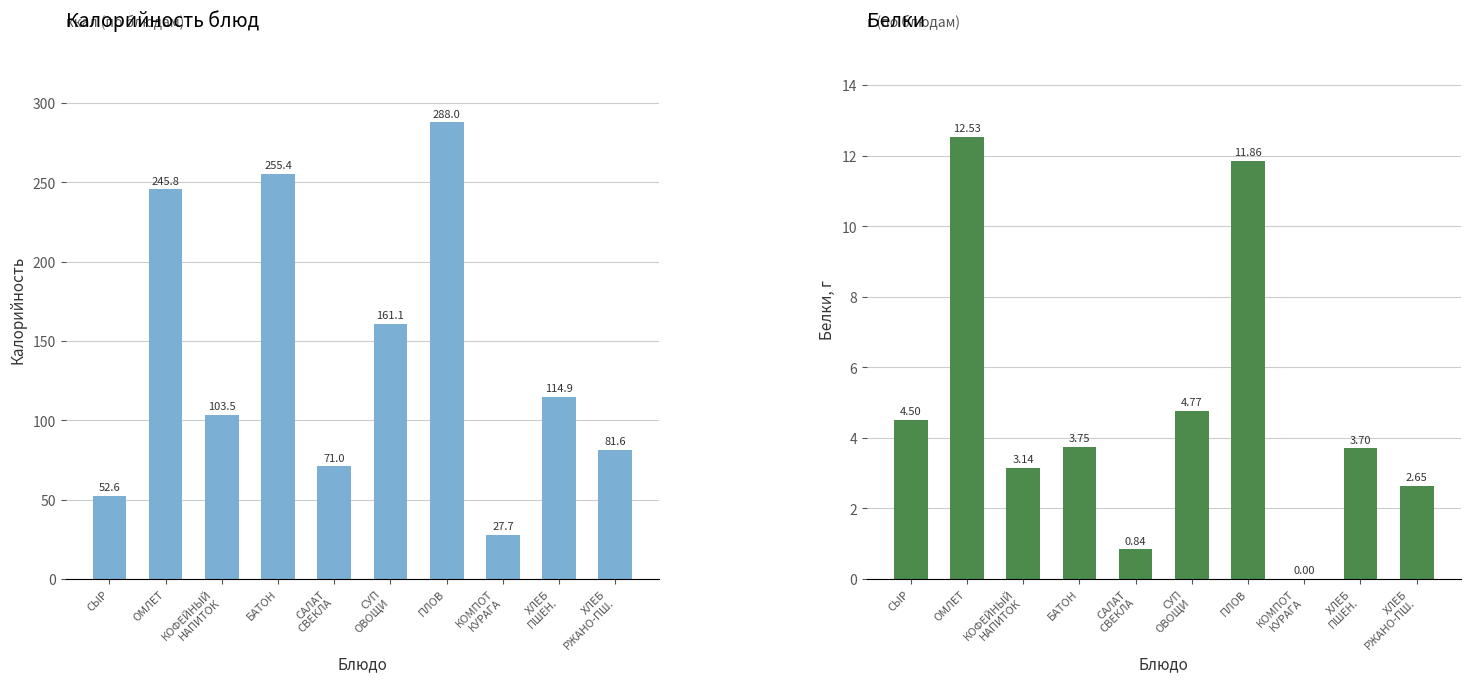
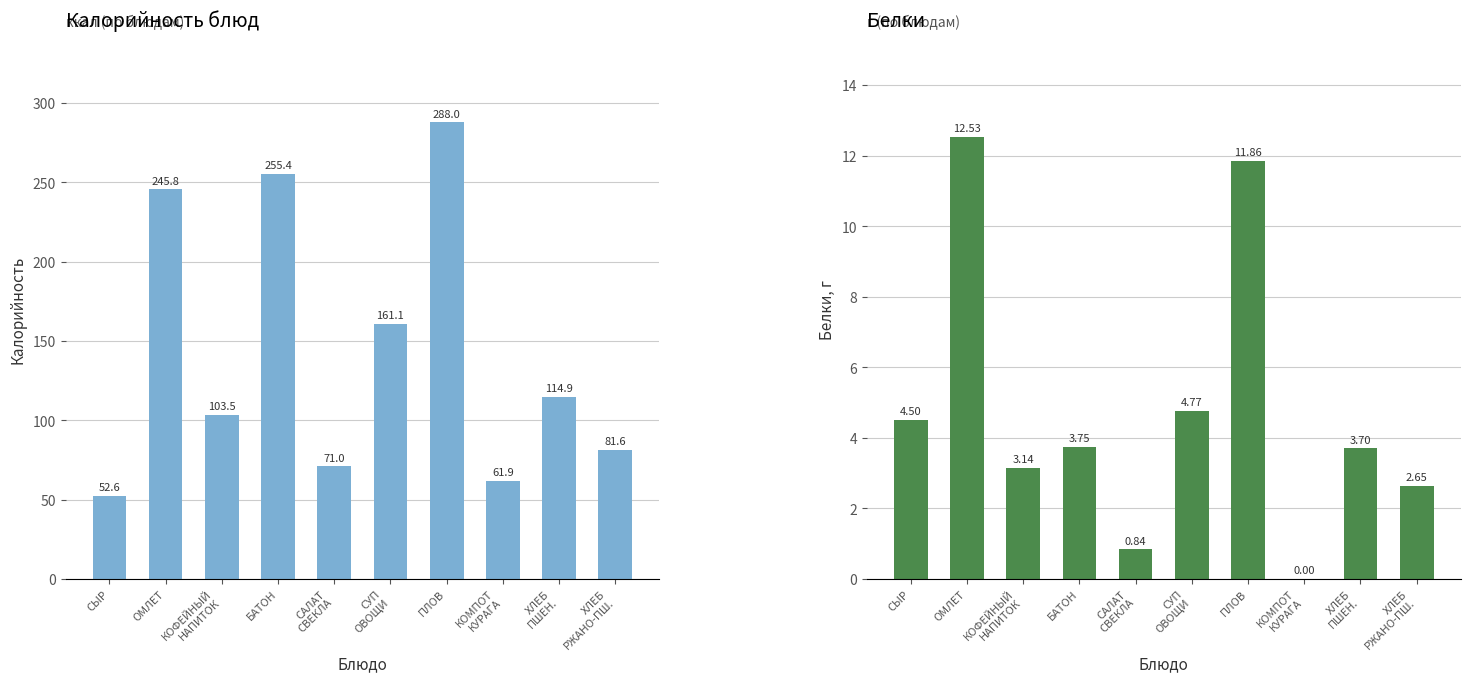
Калорийность блюд, КОМПОТ КУРАГА: 27.7 -> 61.9
